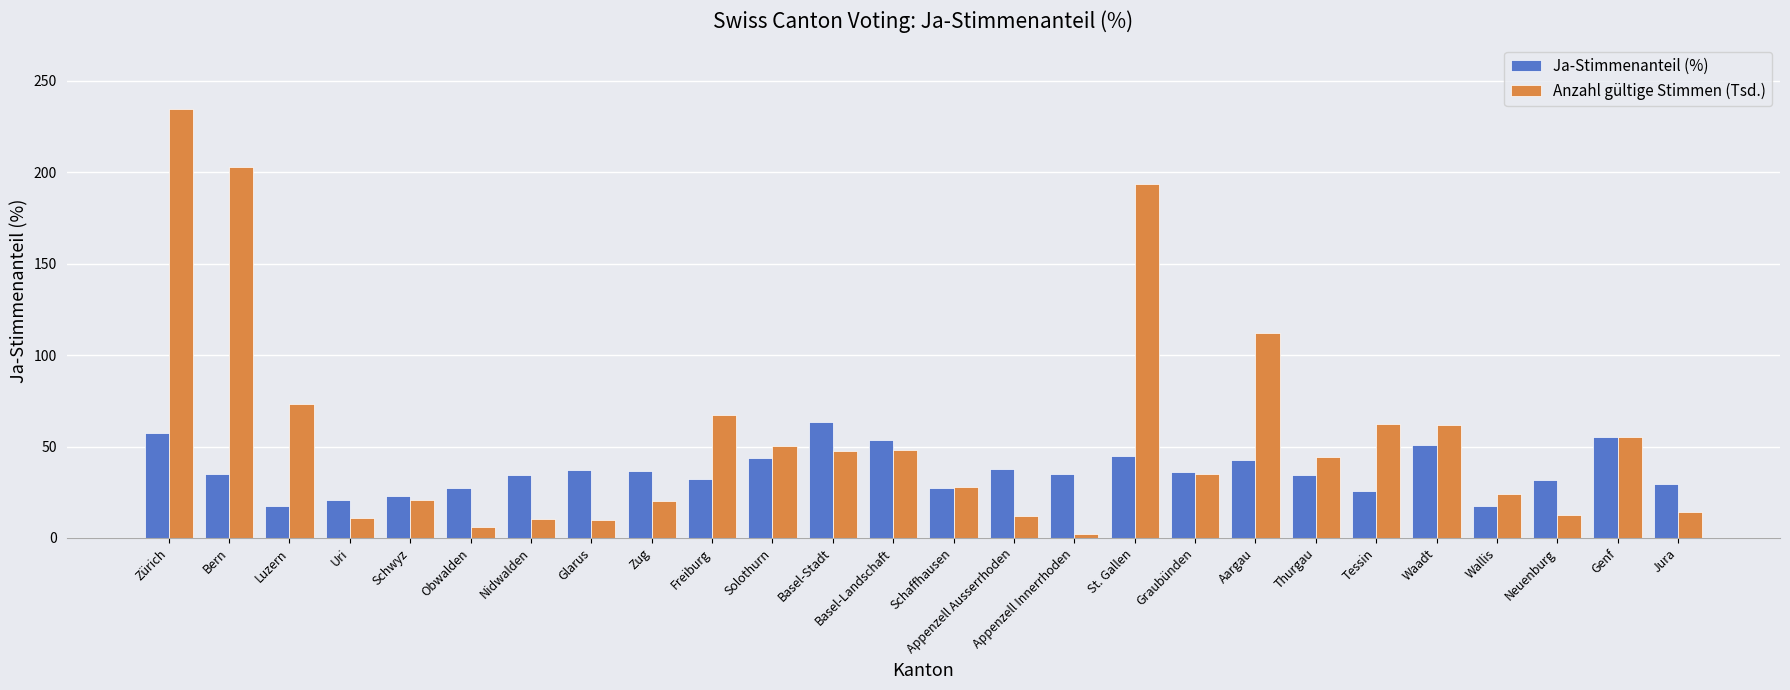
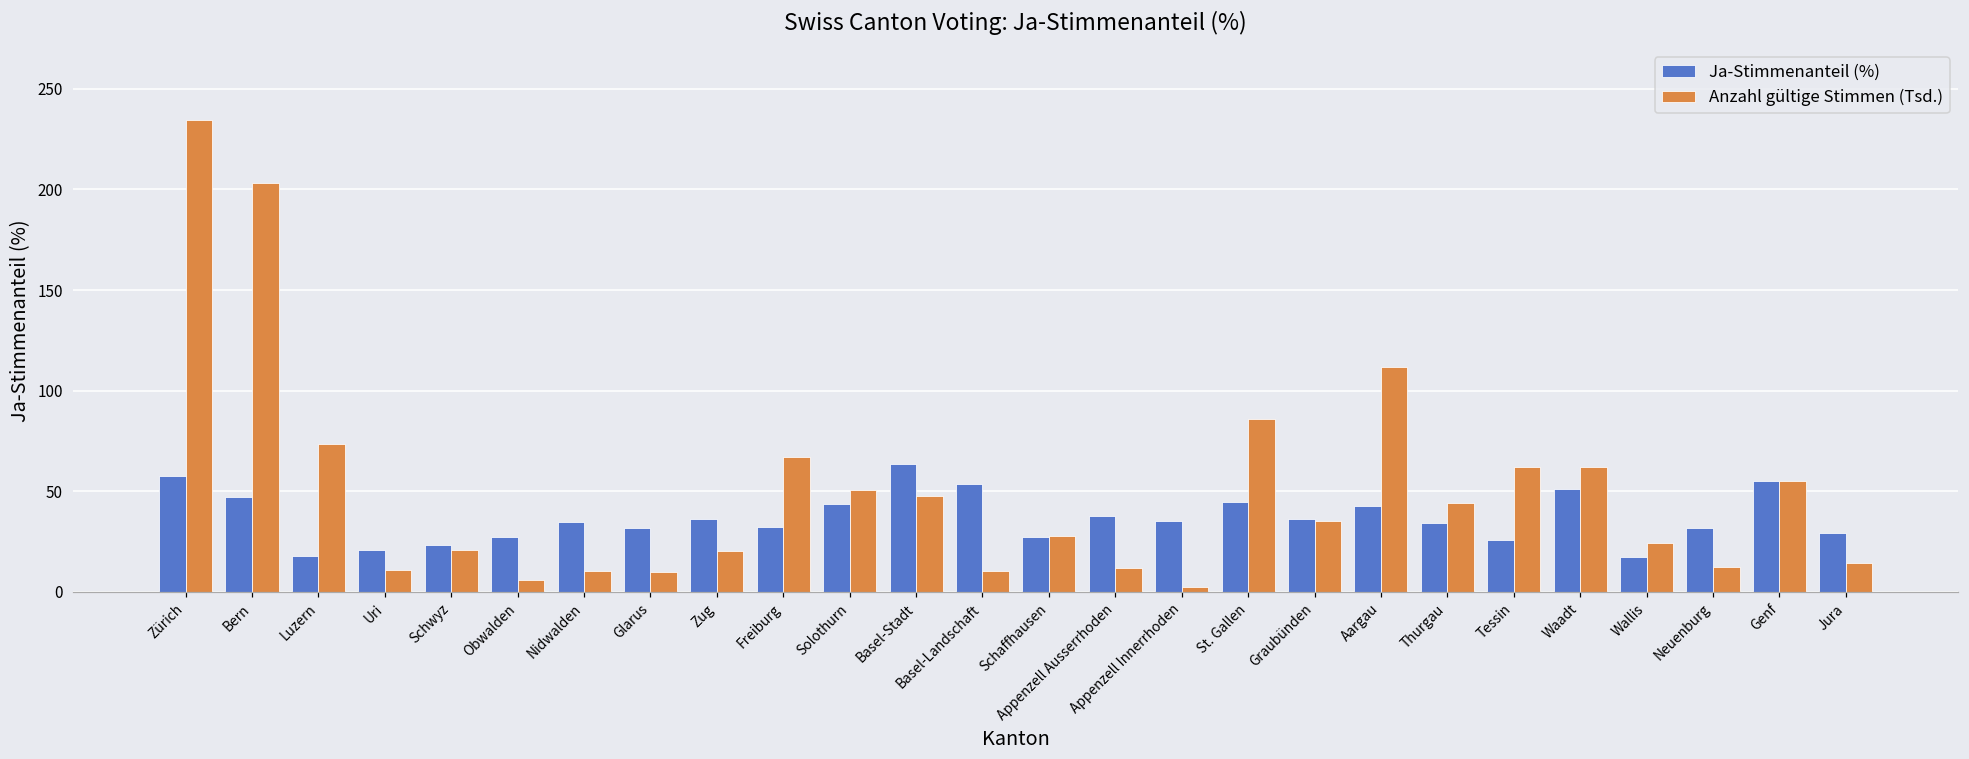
Ja-Stimmenanteil (%), Bern: 35 -> 47
Ja-Stimmenanteil (%), Glarus: 37 -> 32
Anzahl gültige Stimmen (Tsd.), Basel-Landschaft: 48 -> 11
Anzahl gültige Stimmen (Tsd.), St. Gallen: 194 -> 86
